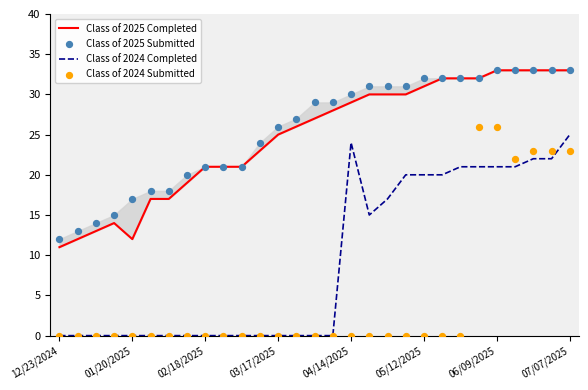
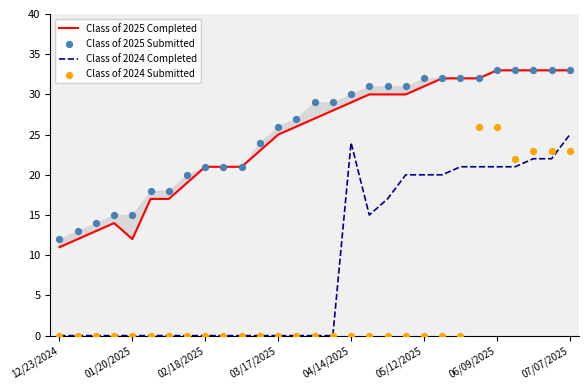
Class of 2025 Submitted, 01/20/2025: 17 -> 15
